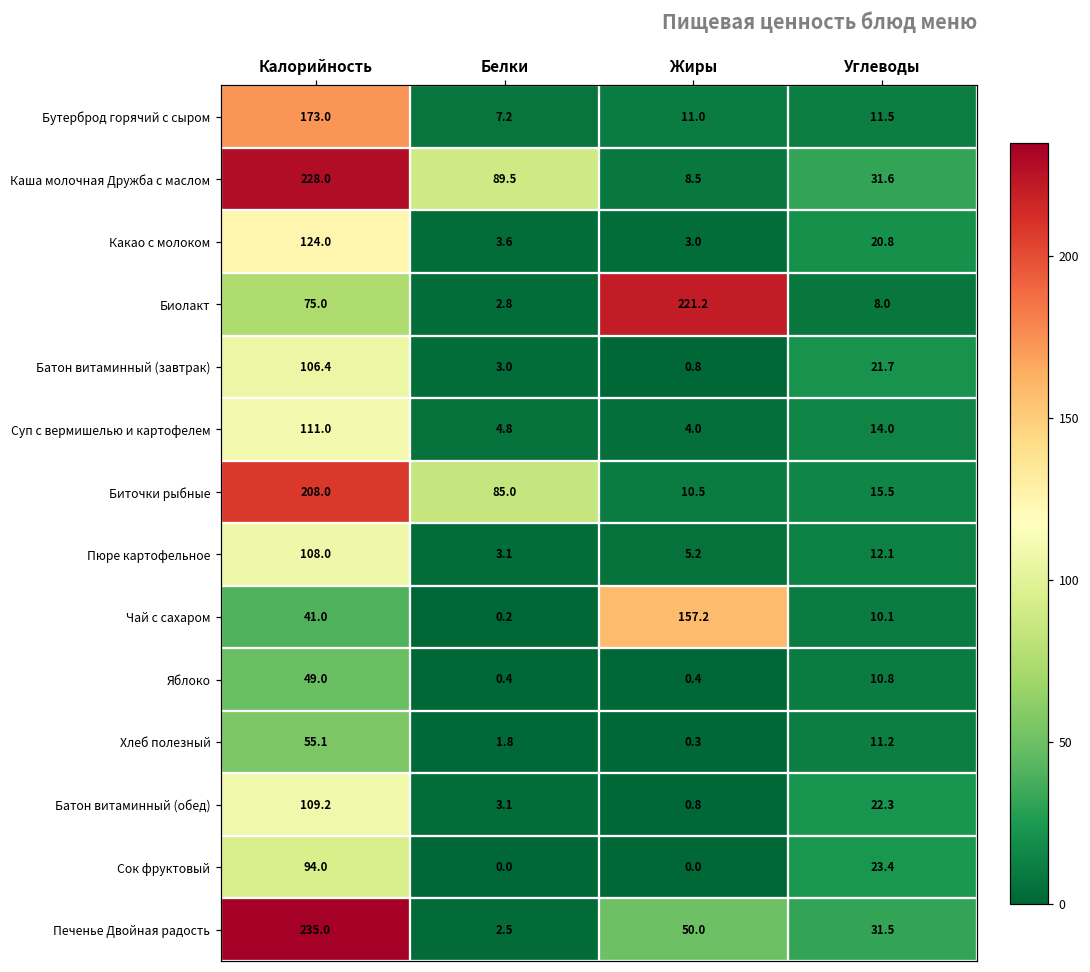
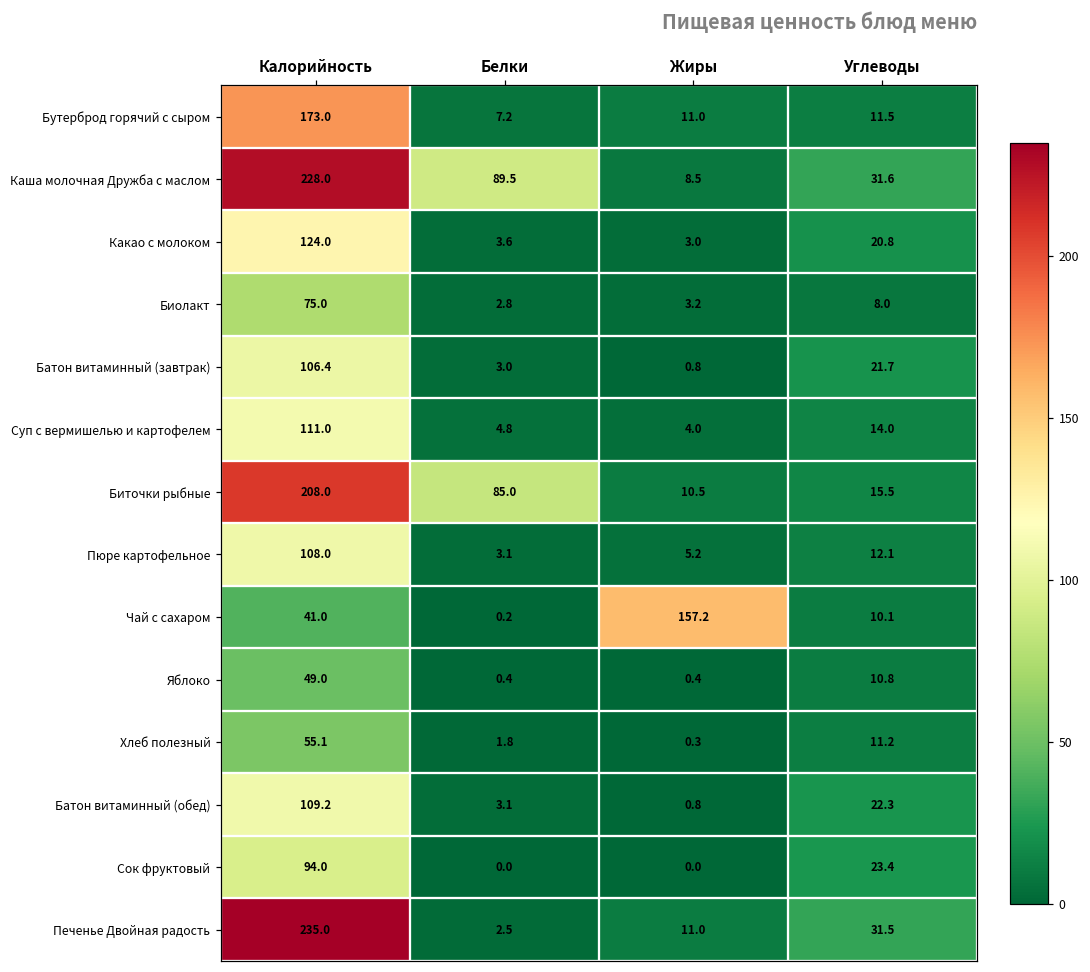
Биолакт, Жиры: 221.2 -> 3.2
Печенье Двойная радость, Жиры: 50.0 -> 11.0
